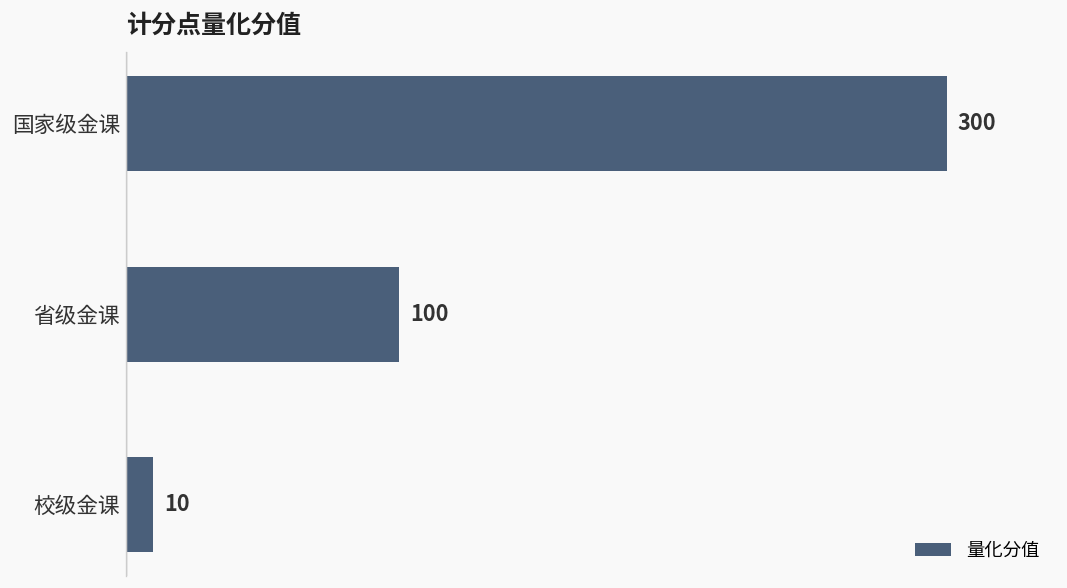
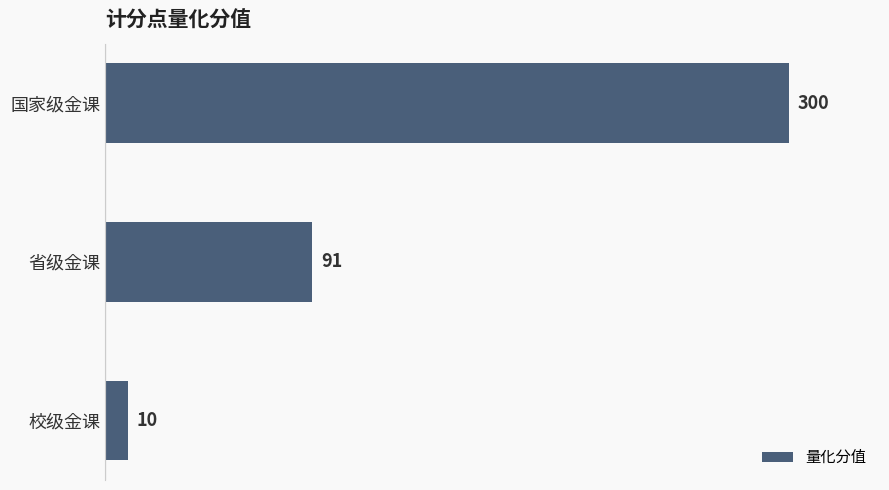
省级金课: 100 -> 91
